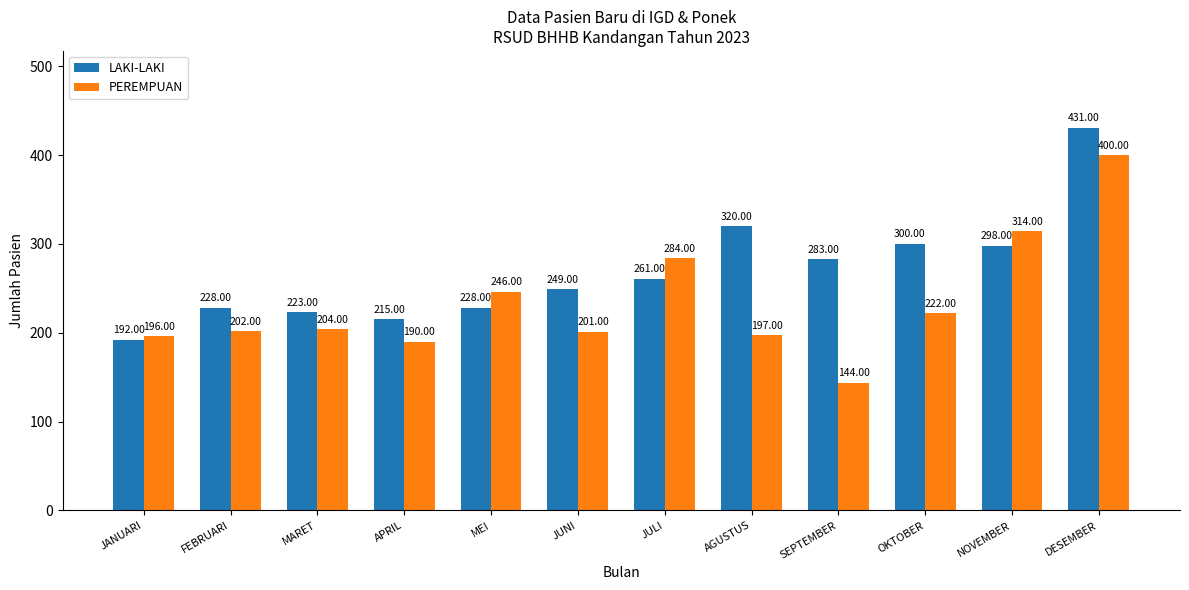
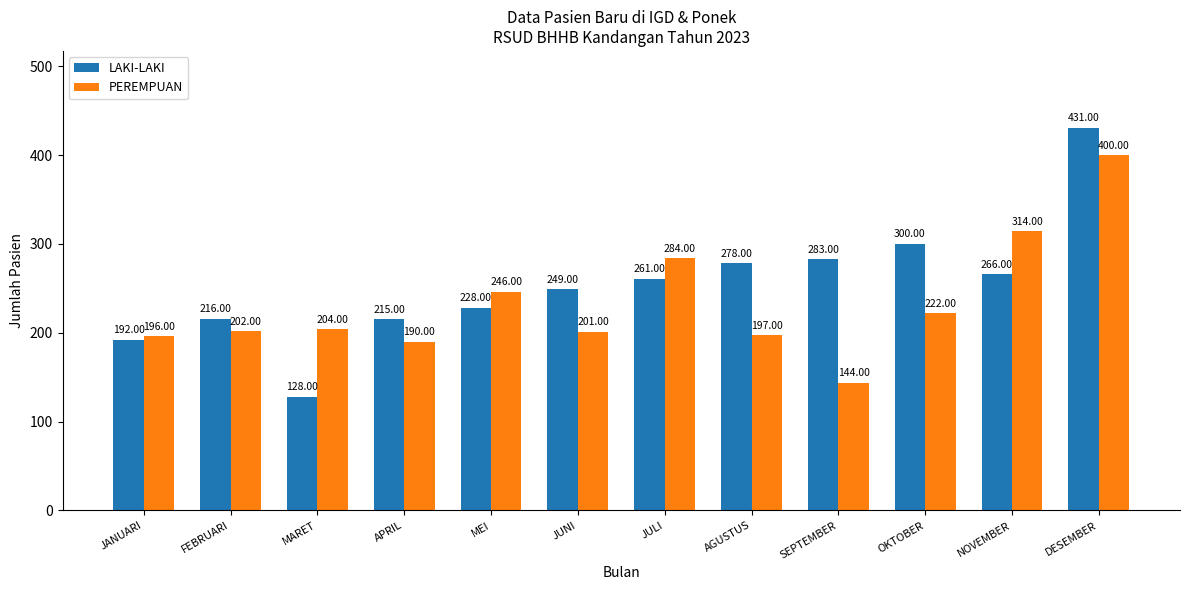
LAKI-LAKI, FEBRUARI: 228.00 -> 216.00
LAKI-LAKI, MARET: 223.00 -> 128.00
LAKI-LAKI, AGUSTUS: 320.00 -> 278.00
LAKI-LAKI, NOVEMBER: 298.00 -> 266.00
